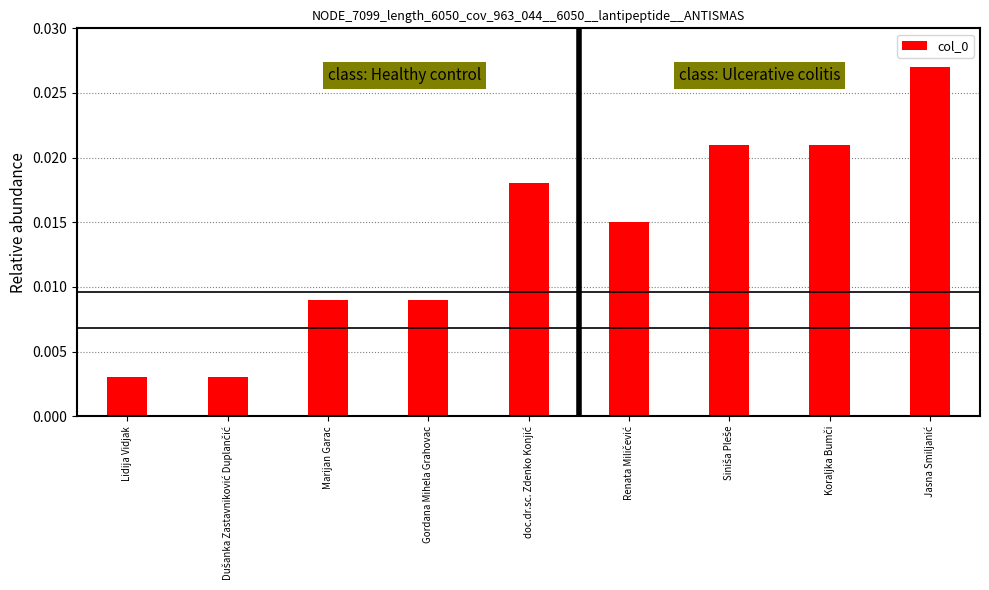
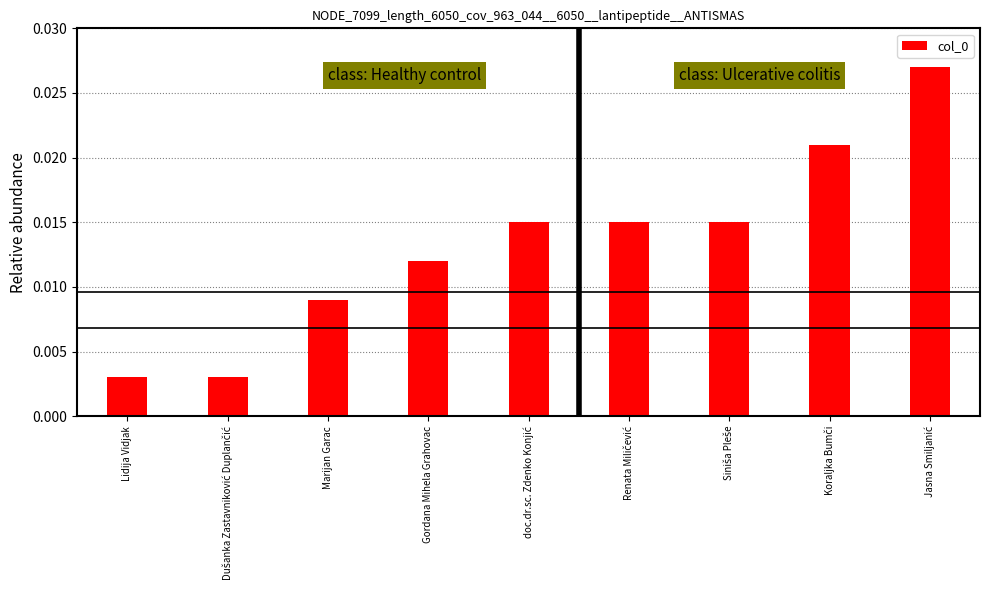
Gordana Mihela Grahovac: 0.0090 -> 0.0120
doc.dr.sc. Zdenko Konjić: 0.0180 -> 0.0150
Siniša Pleše: 0.0210 -> 0.0150
